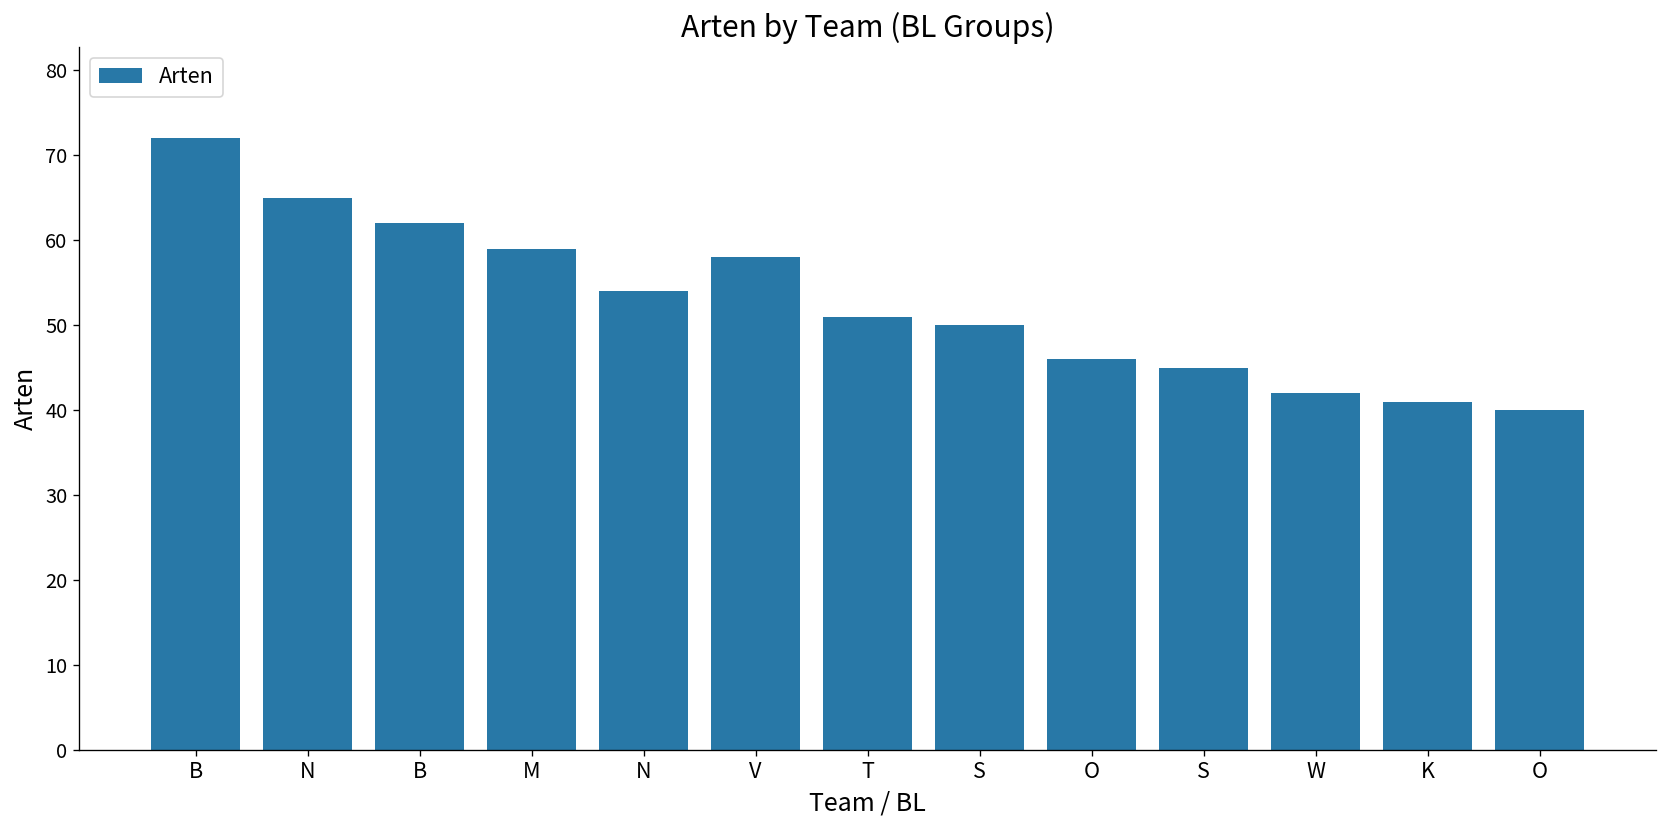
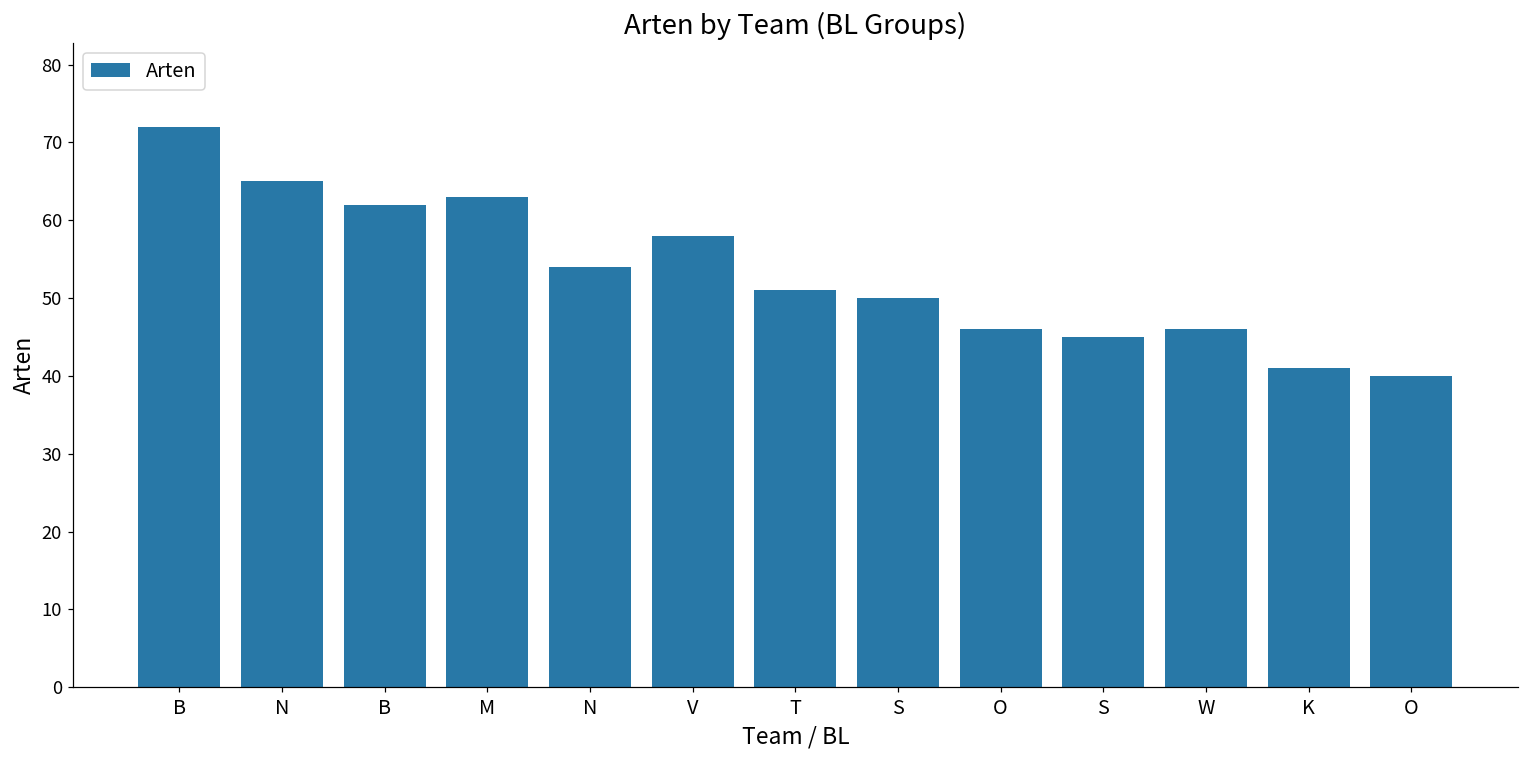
M: 59 -> 63
W: 42 -> 46
